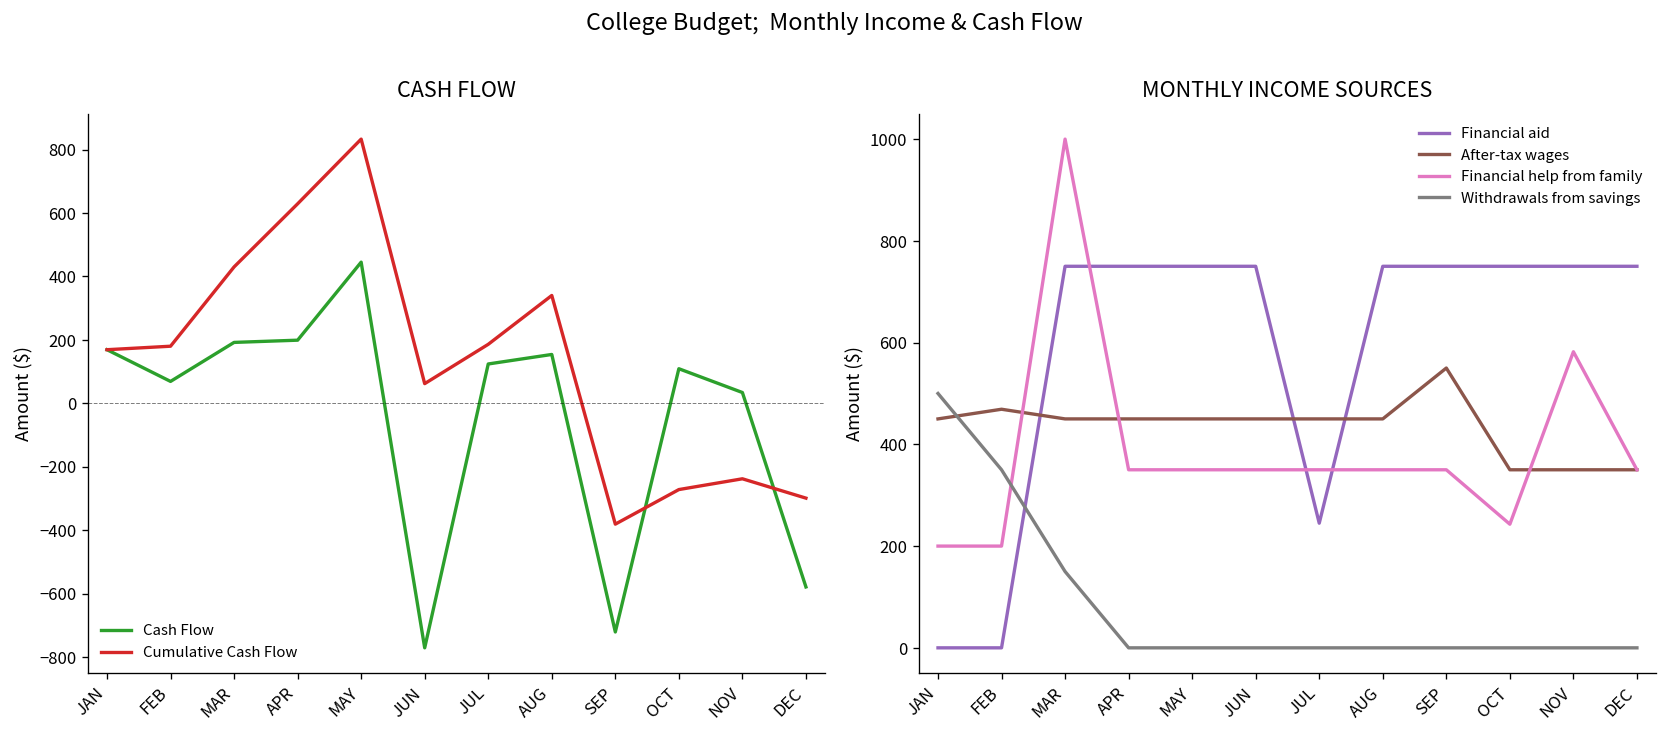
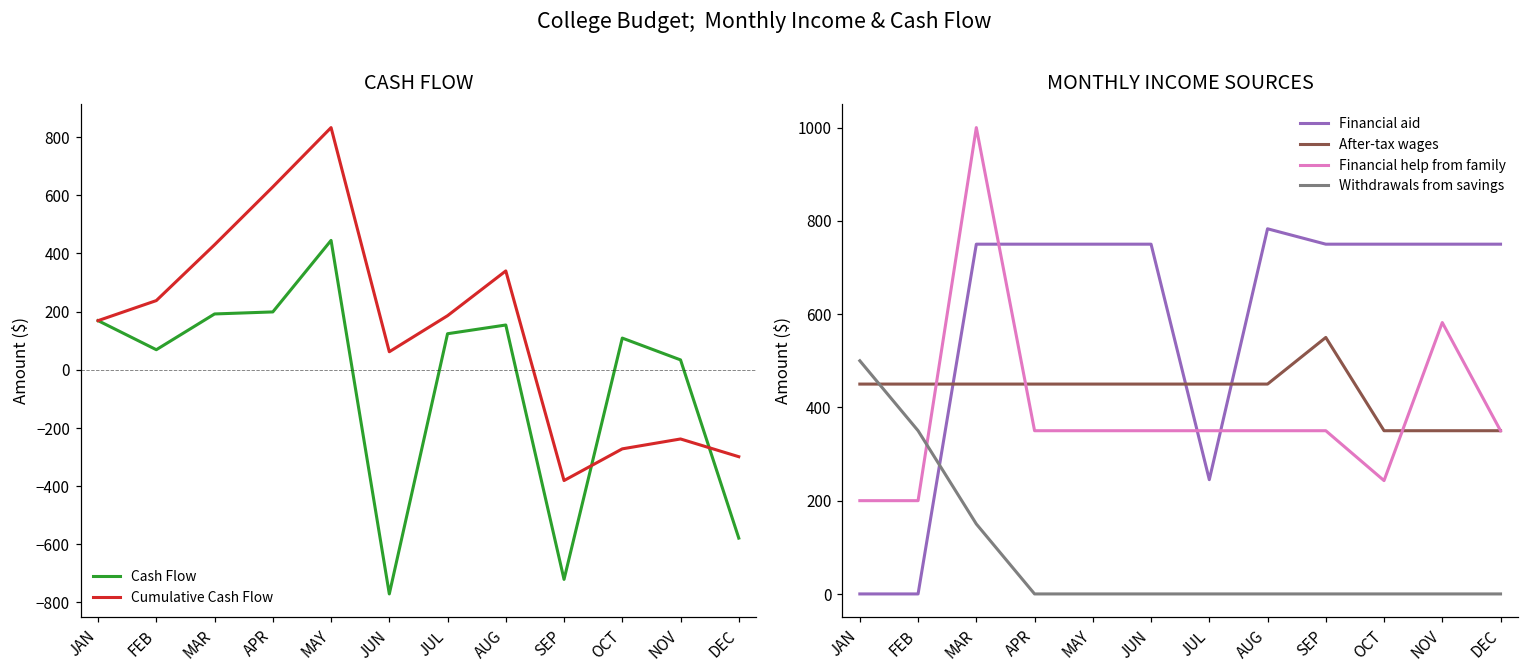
CASH FLOW, Cumulative Cash Flow, FEB: 180 -> 240
MONTHLY INCOME SOURCES, After-tax wages, FEB: 470 -> 450
MONTHLY INCOME SOURCES, Financial aid, AUG: 750 -> 780
